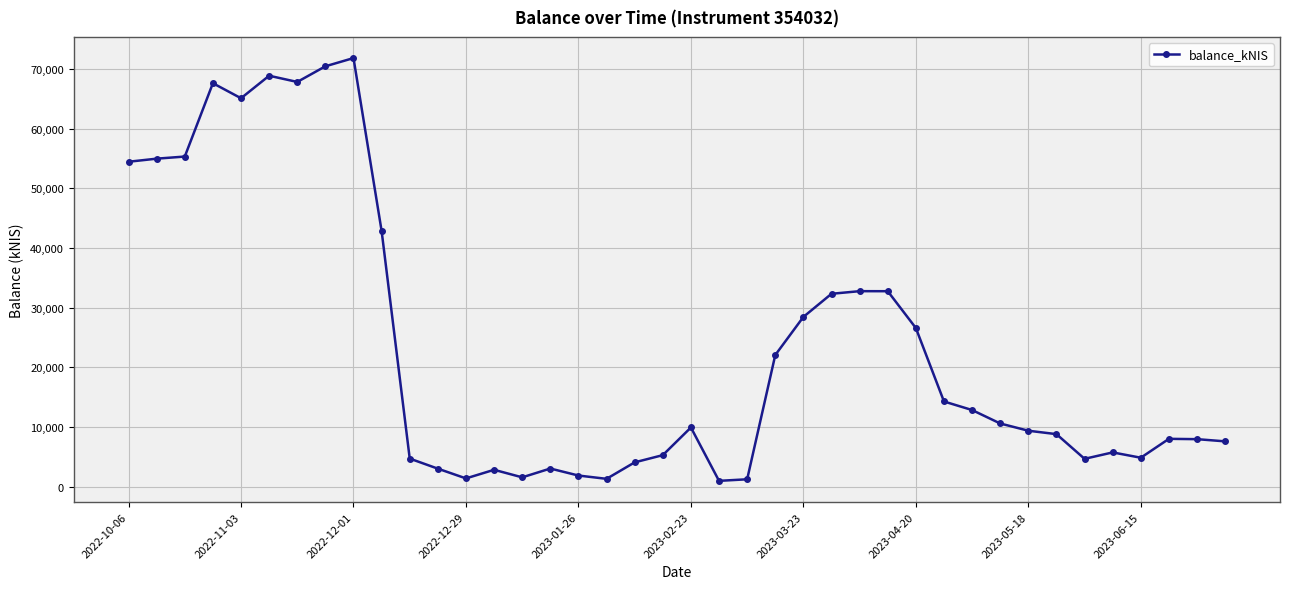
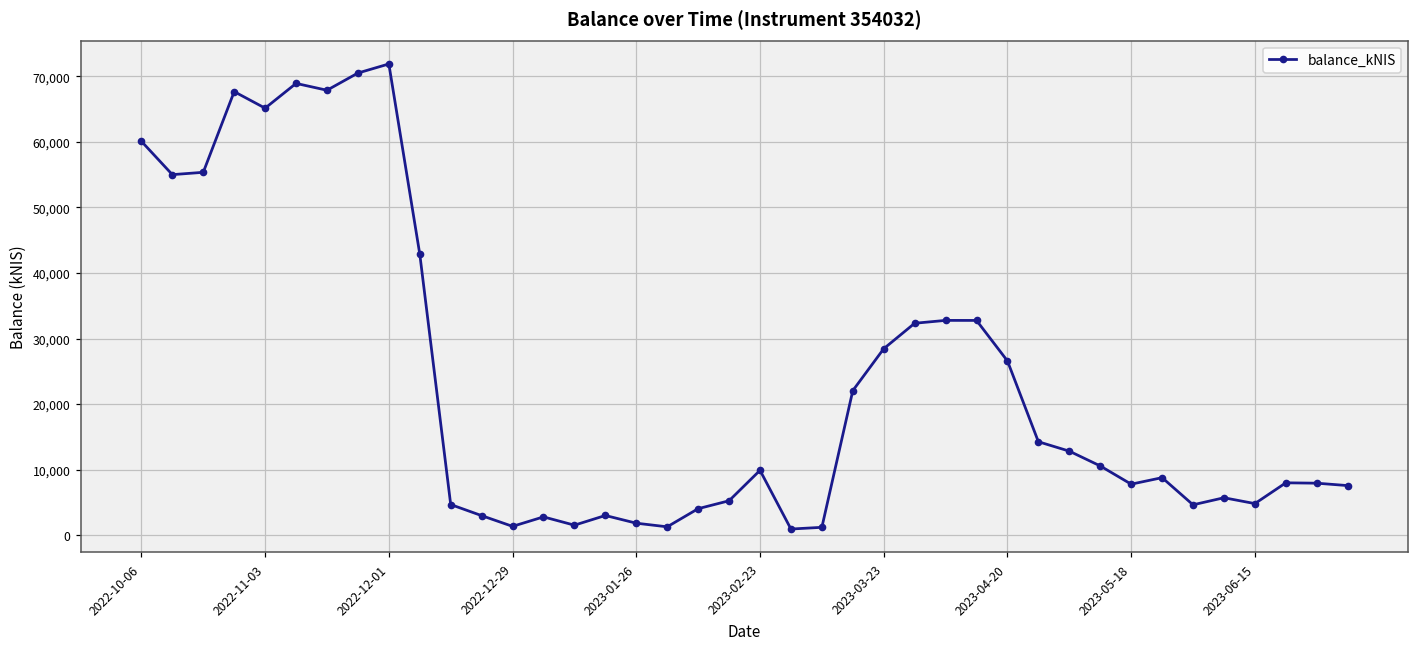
2022-10-06: 54,000 -> 60,000
2023-05-18: 9,000 -> 8,000
